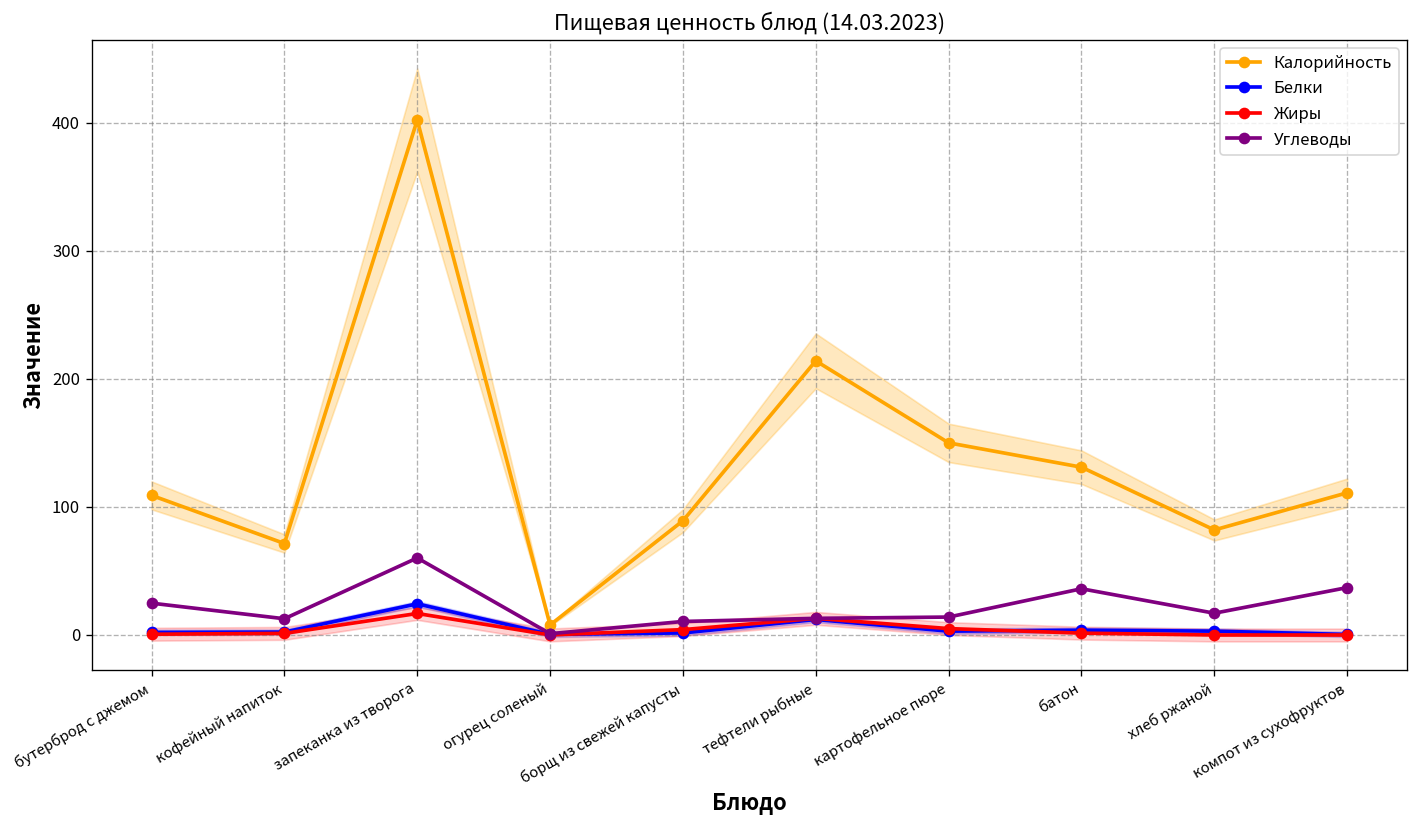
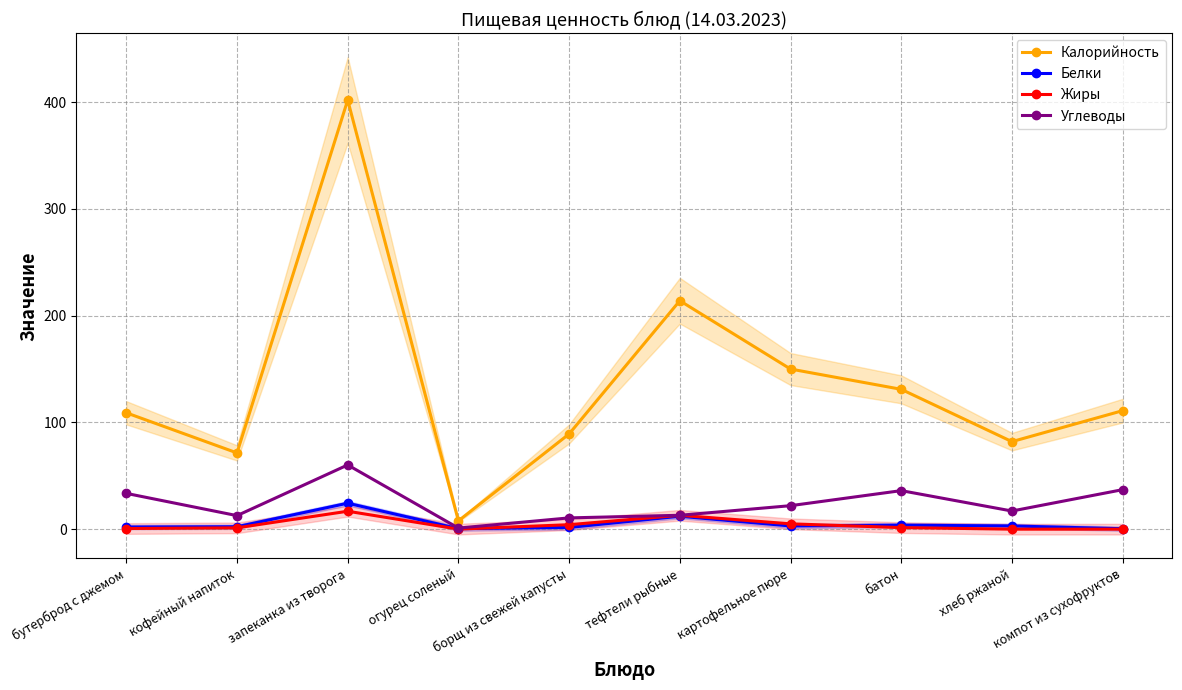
Углеводы, бутерброд с джемом: 25 -> 34
Углеводы, картофельное пюре: 14 -> 22
